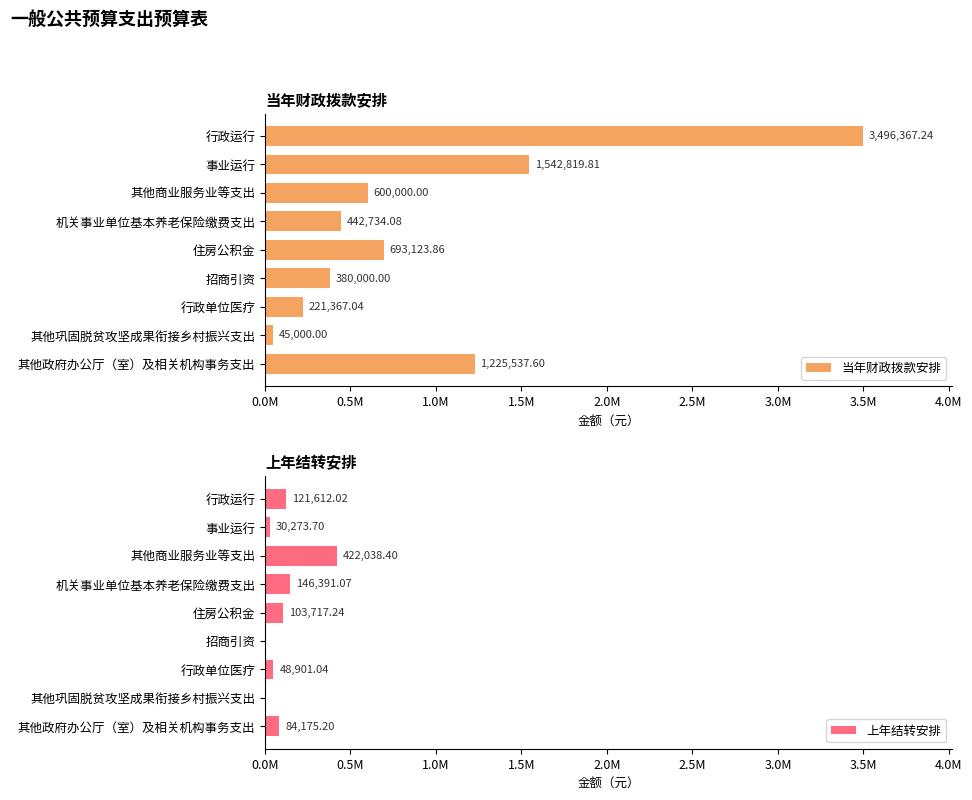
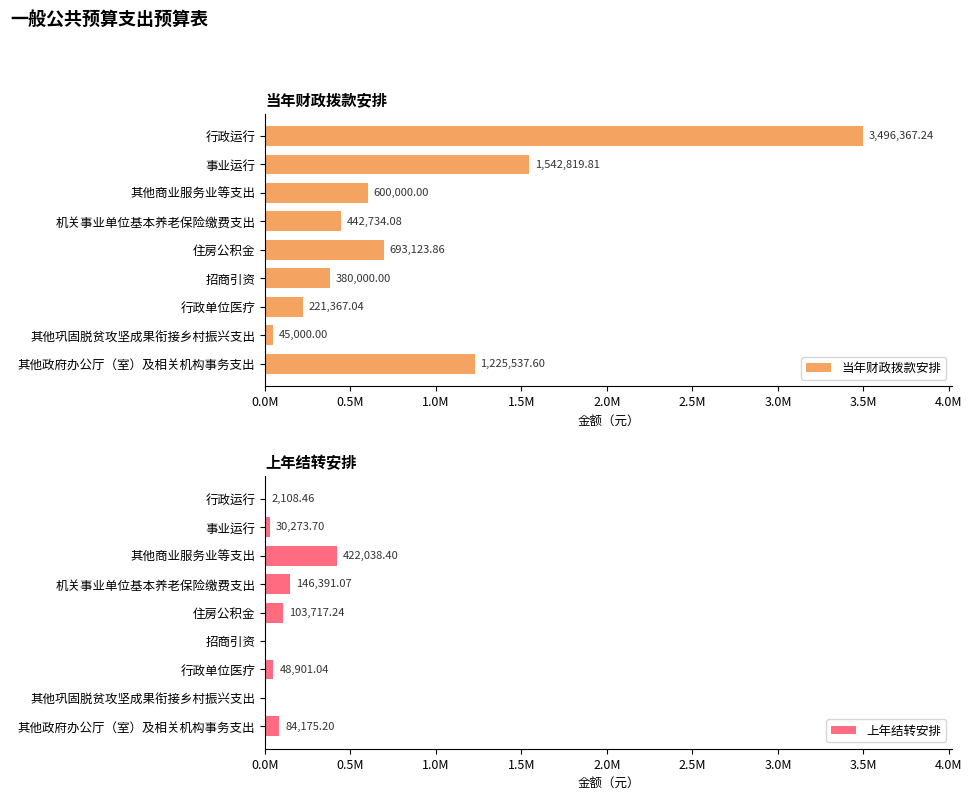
上年结转安排, 行政运行: 121,612.02 -> 2,108.46
